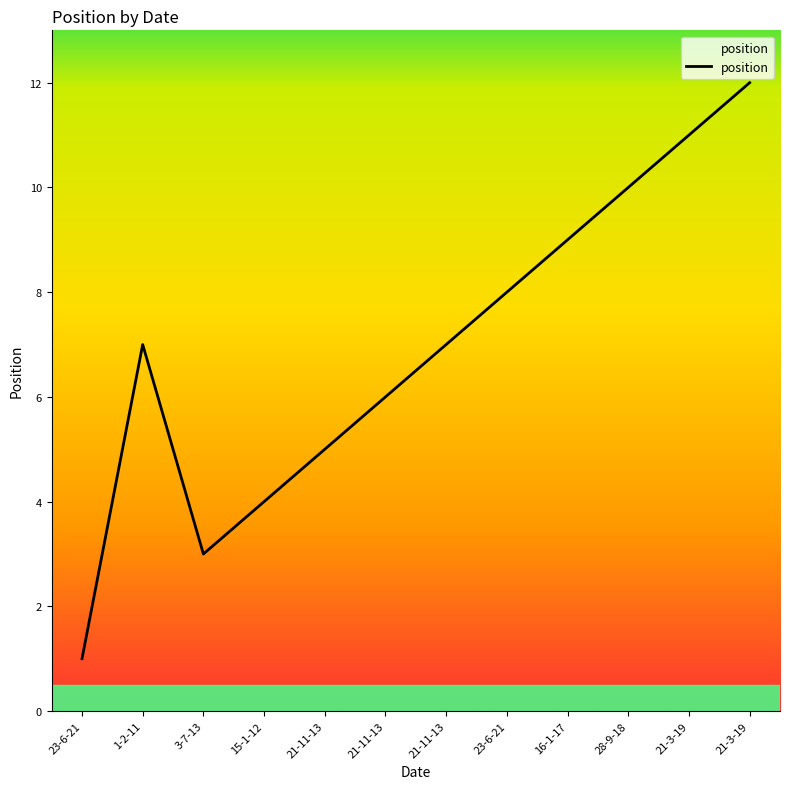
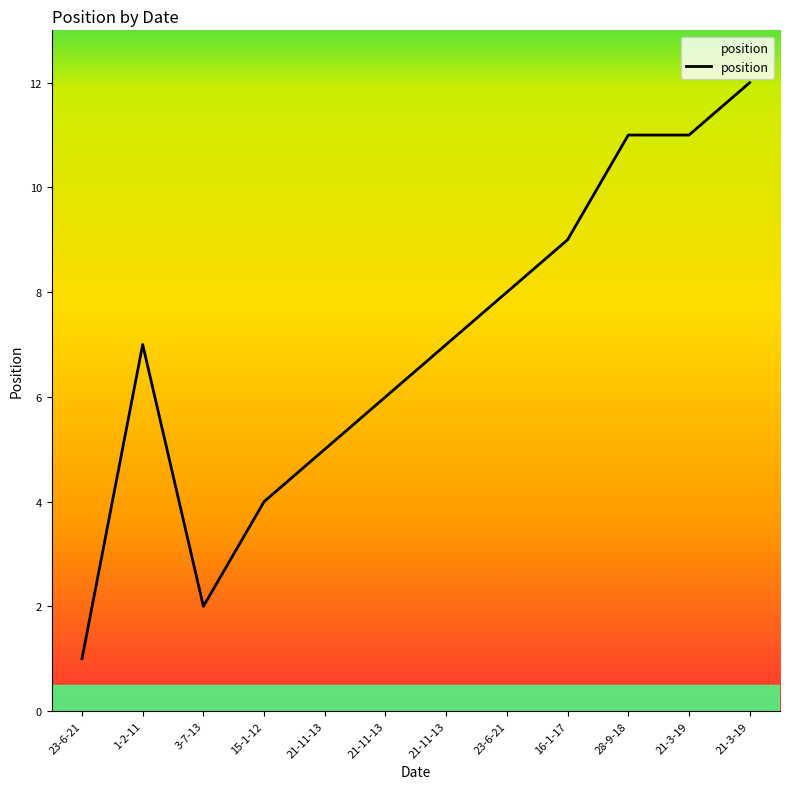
3-7-13: 3 -> 2
28-9-18: 10 -> 11
